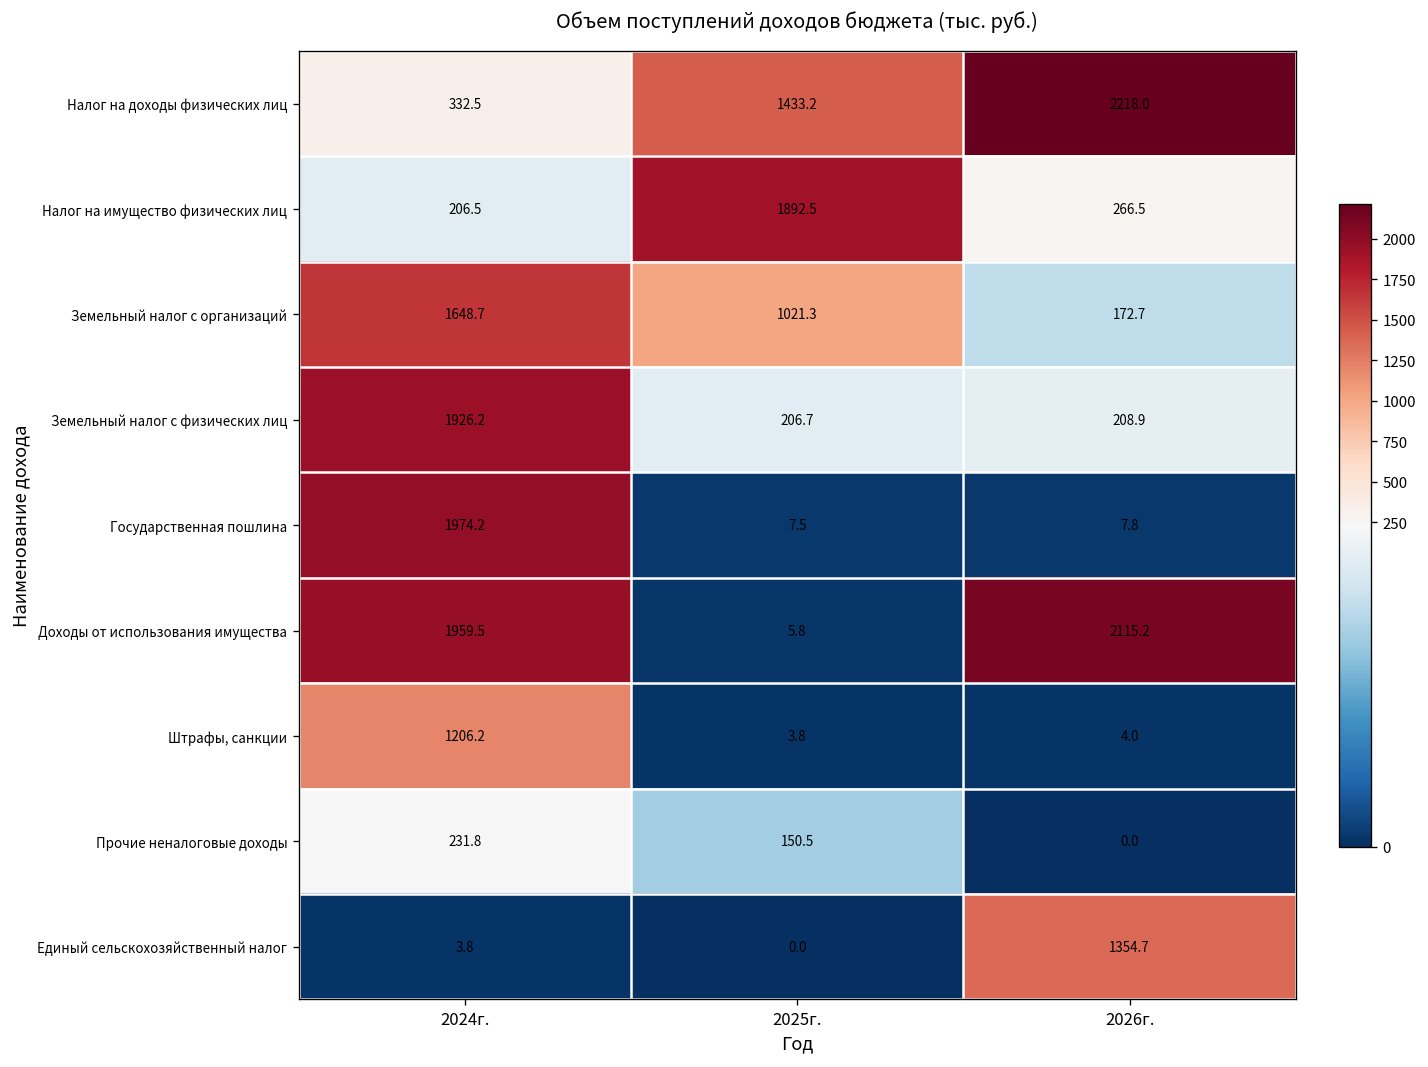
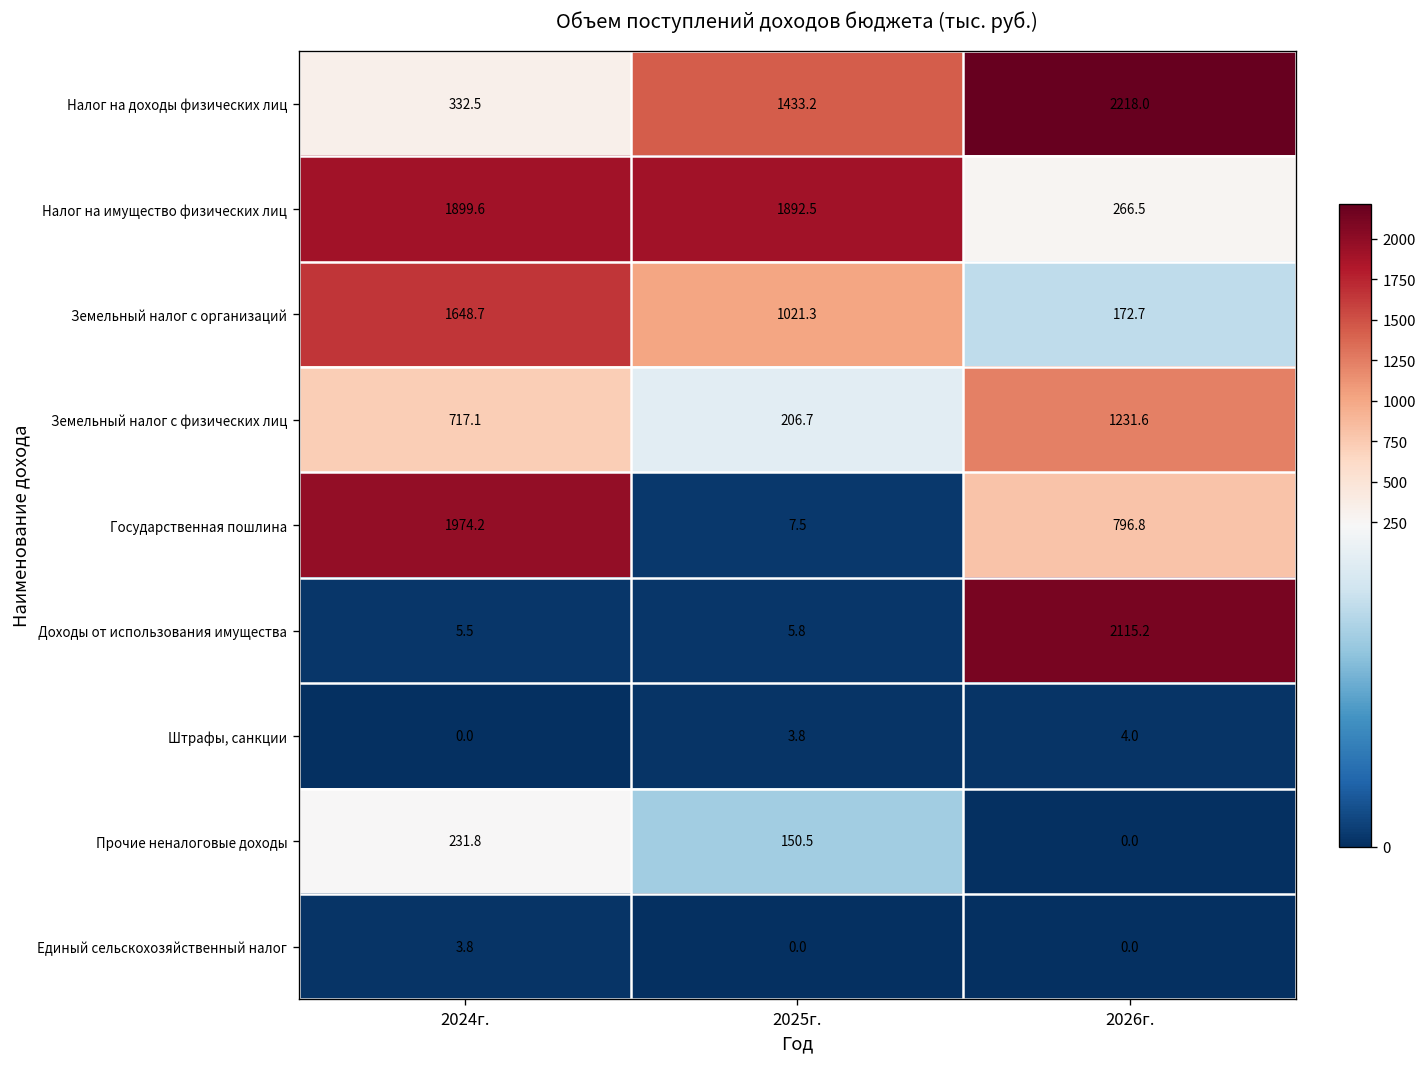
Налог на имущество физических лиц, 2024г.: 206.5 -> 1899.6
Земельный налог с физических лиц, 2024г.: 1926.2 -> 717.1
Земельный налог с физических лиц, 2026г.: 208.9 -> 1231.6
Государственная пошлина, 2026г.: 7.8 -> 796.8
Доходы от использования имущества, 2024г.: 1959.5 -> 5.5
Штрафы, санкции, 2024г.: 1206.2 -> 0.0
Единый сельскохозяйственный налог, 2026г.: 1354.7 -> 0.0
